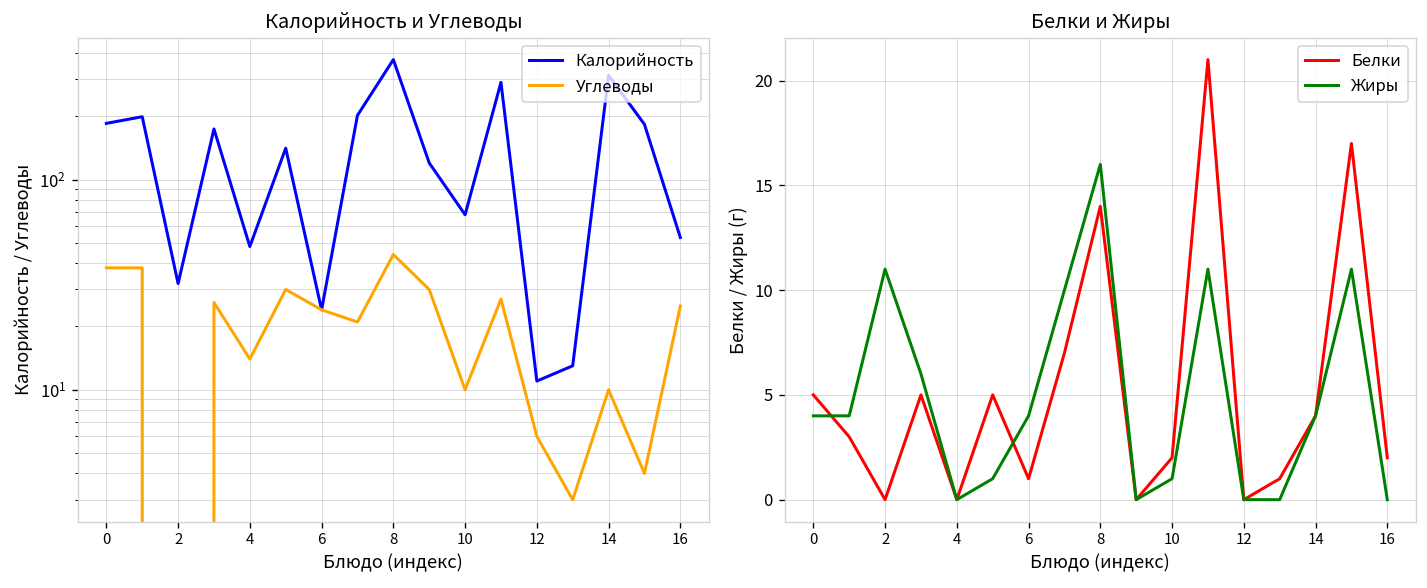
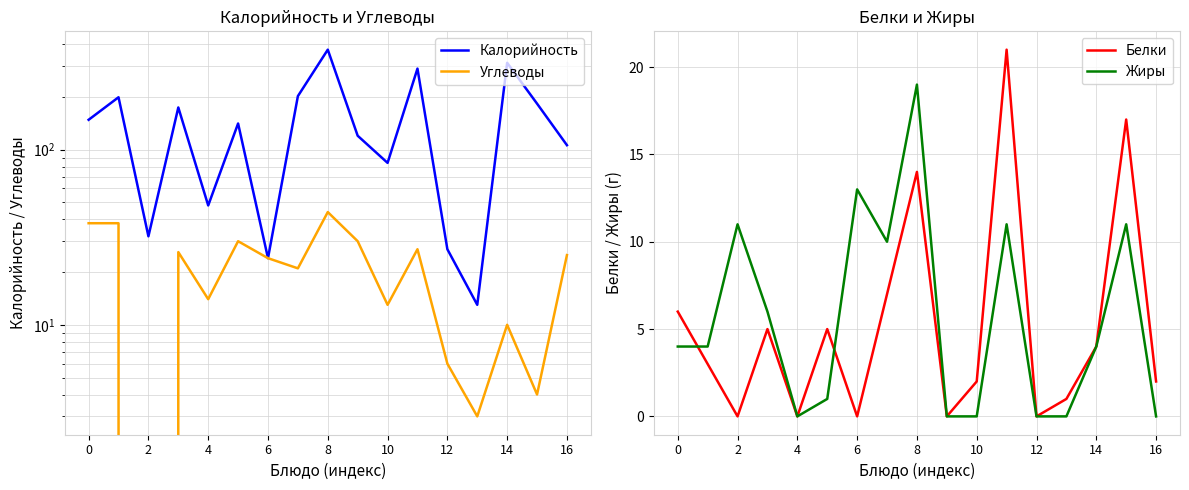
Калорийность и Углеводы, Калорийность, 0: 190 -> 150
Калорийность и Углеводы, Калорийность, 10: 68 -> 80
Калорийность и Углеводы, Углеводы, 10: 10 -> 13
Калорийность и Углеводы, Калорийность, 12: 11 -> 27
Калорийность и Углеводы, Калорийность, 16: 53 -> 110
Белки и Жиры, Белки, 0: 5 -> 6
Белки и Жиры, Белки, 6: 1 -> 0
Белки и Жиры, Жиры, 6: 4 -> 13
Белки и Жиры, Жиры, 8: 16 -> 19
Белки и Жиры, Жиры, 10: 1 -> 0
